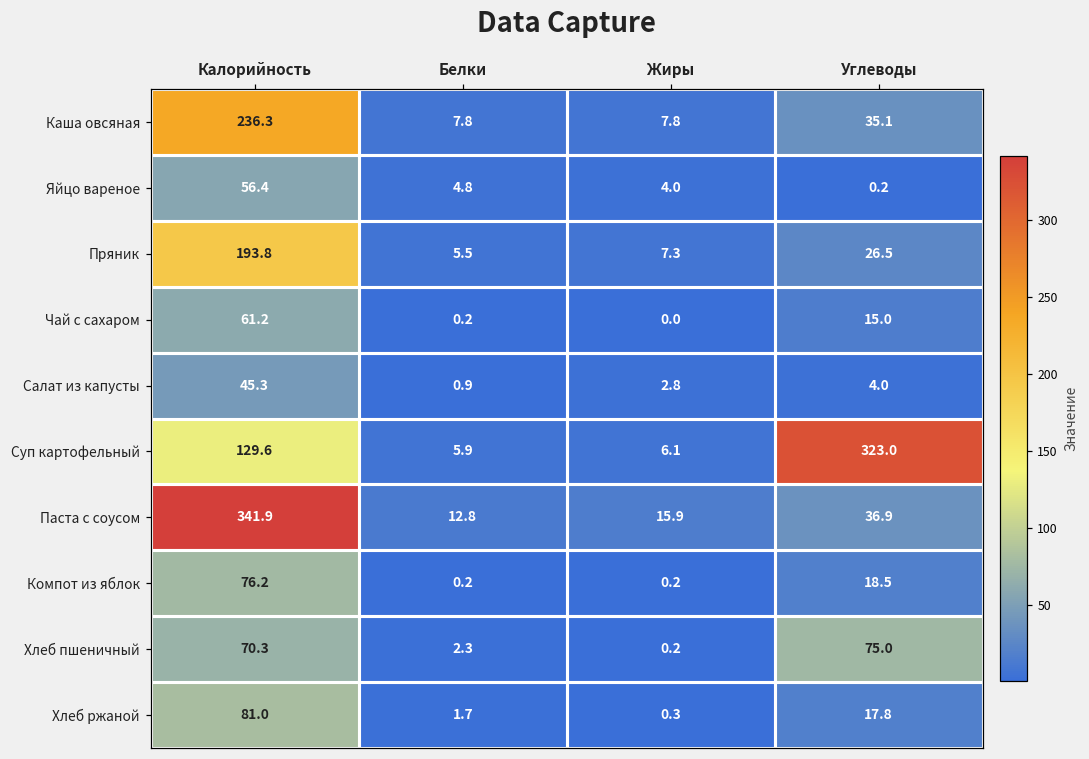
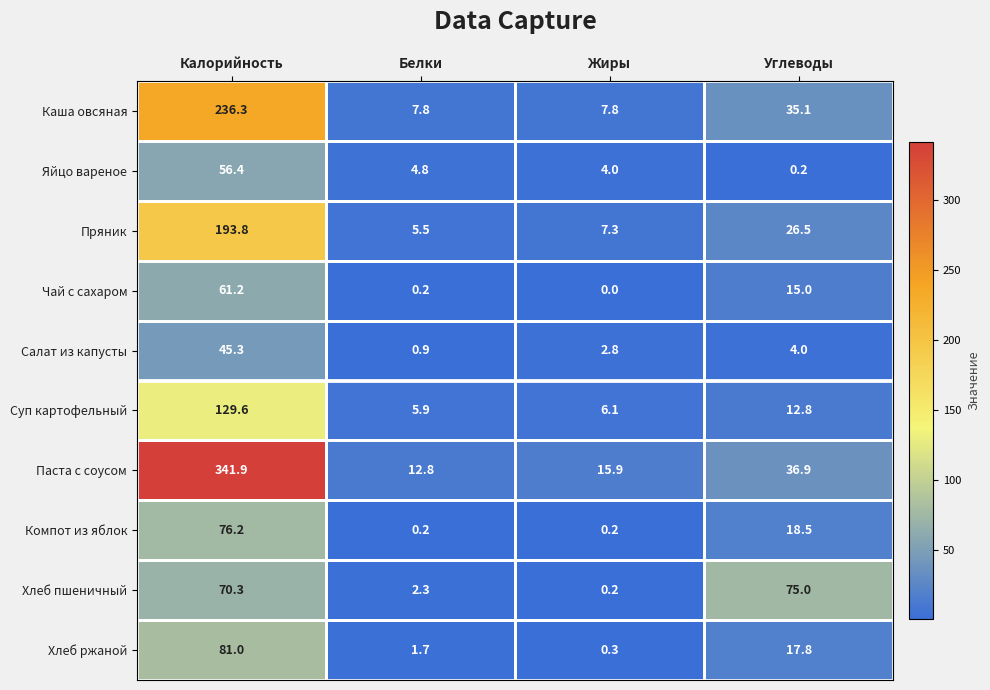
Суп картофельный, Углеводы: 323.0 -> 12.8
